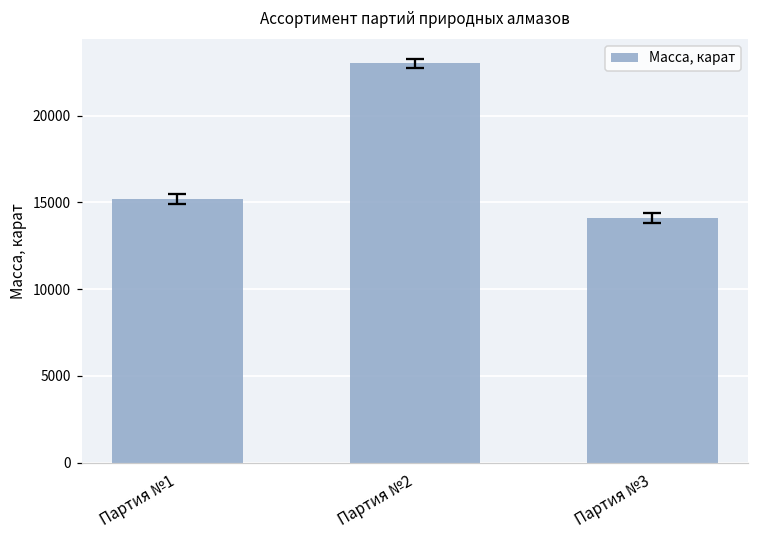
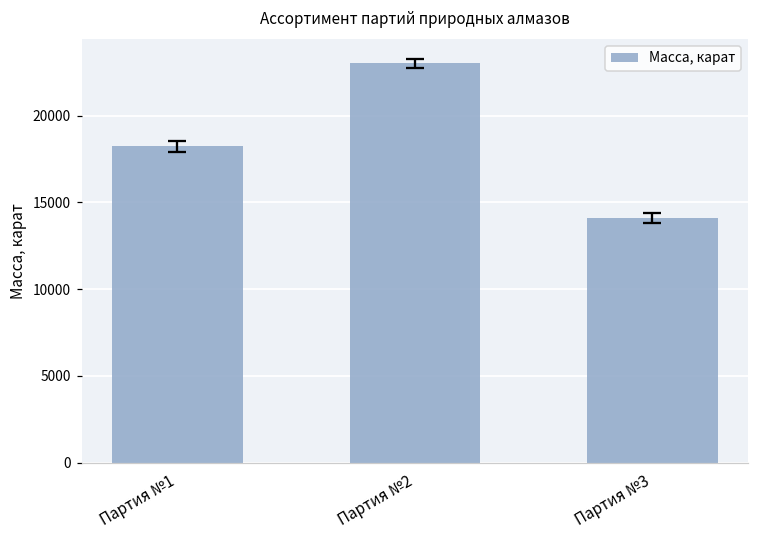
Масса, карат, Партия №1: 15200 -> 18200
